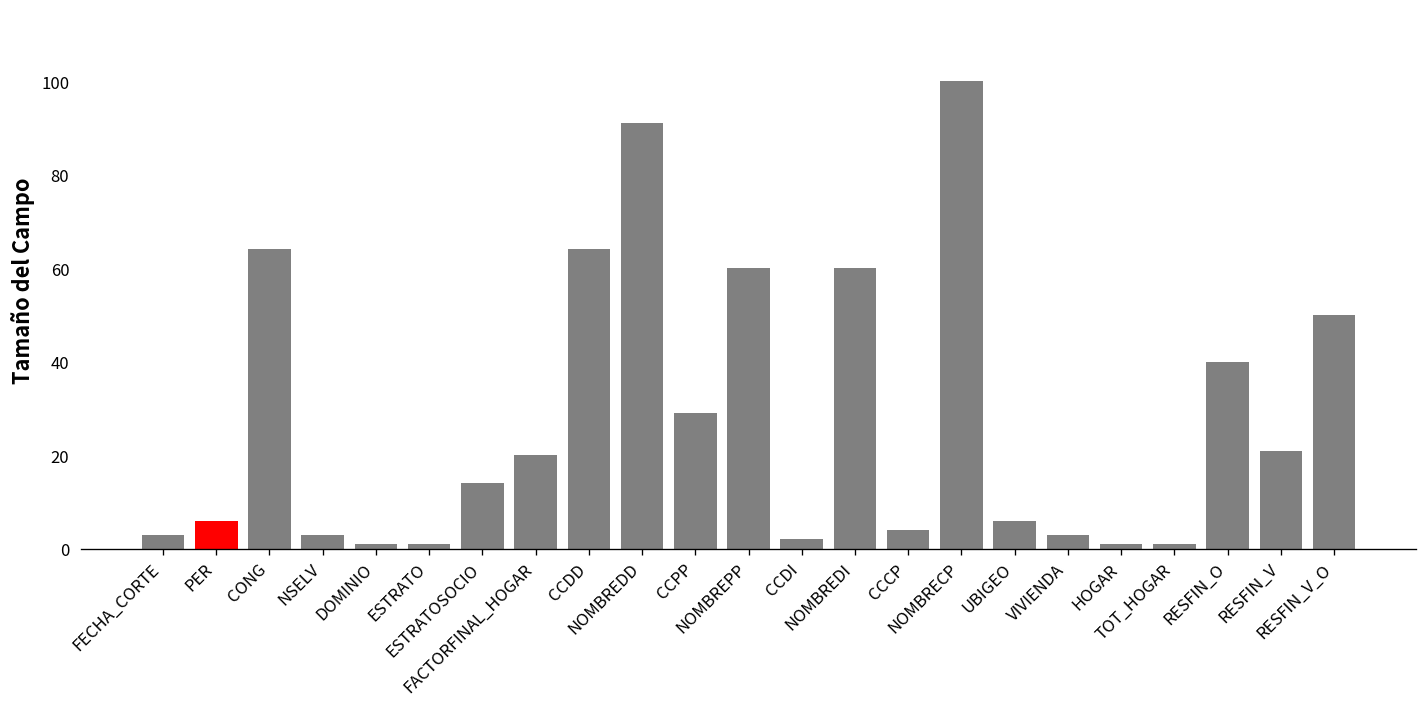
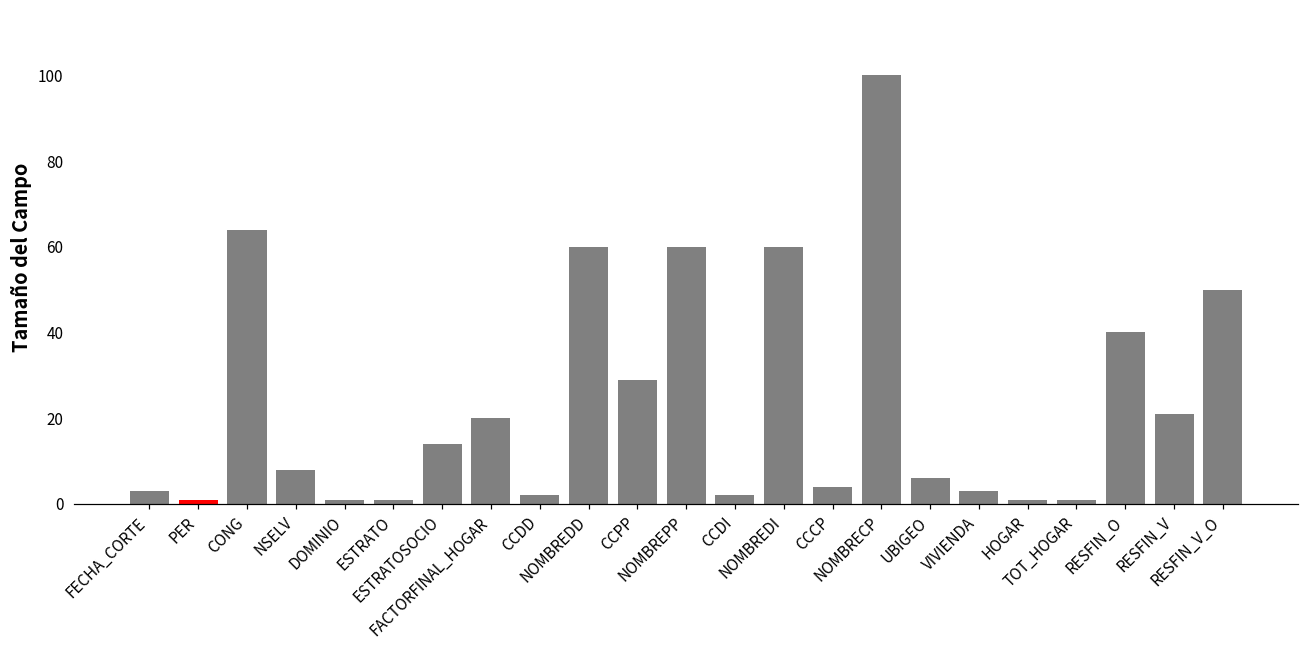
PER: 6 -> 1
NSELV: 3 -> 8
CCDD: 64 -> 2
NOMBREDD: 91 -> 60
